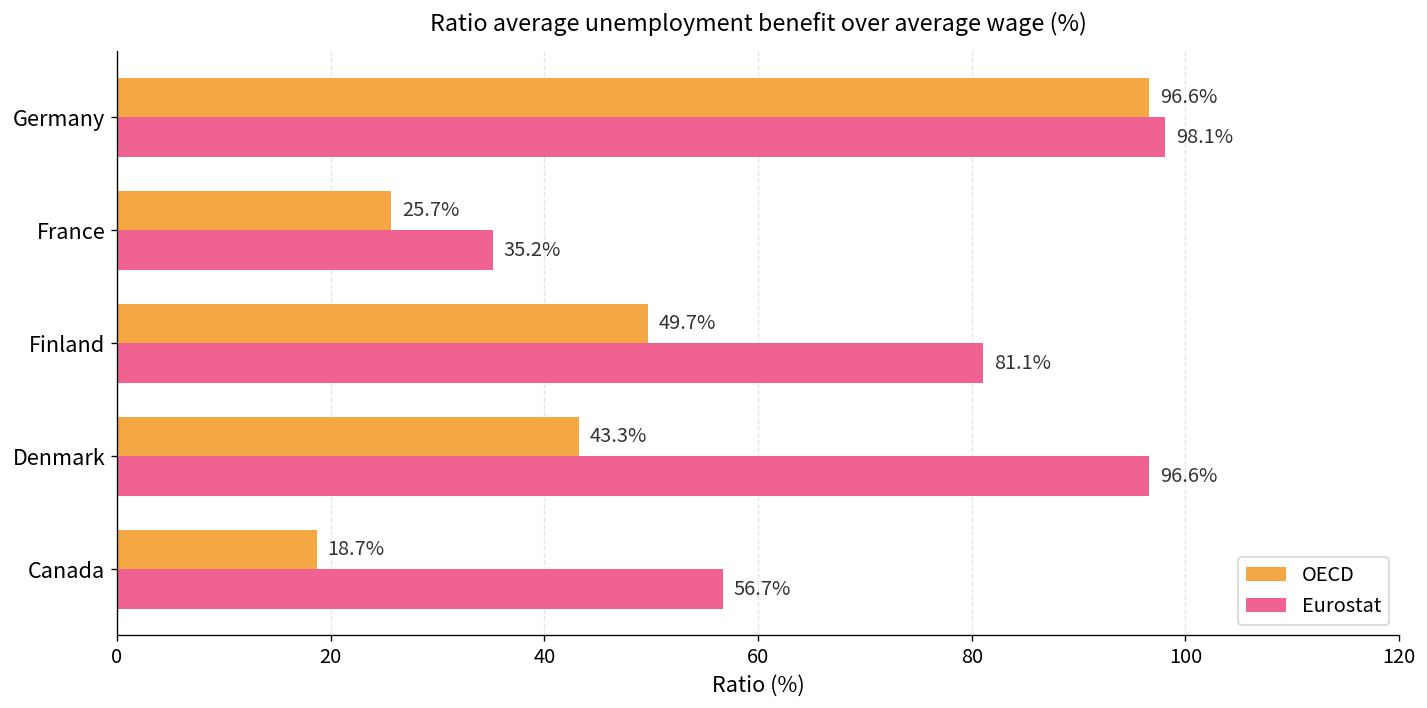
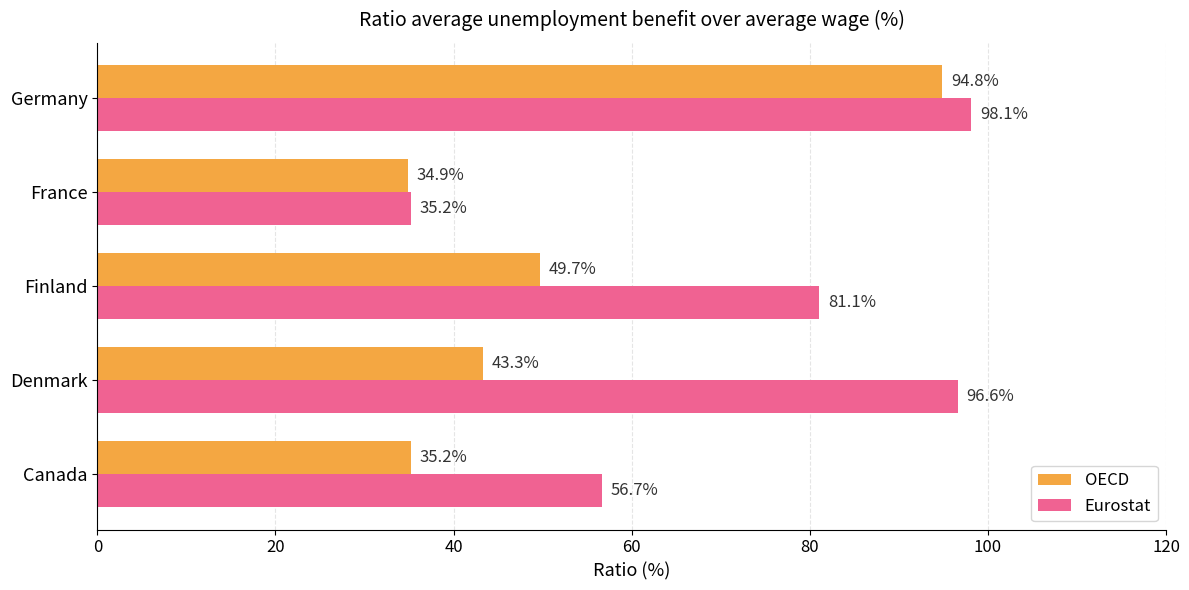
OECD, Germany: 96.6% -> 94.8%
OECD, France: 25.7% -> 34.9%
OECD, Canada: 18.7% -> 35.2%
